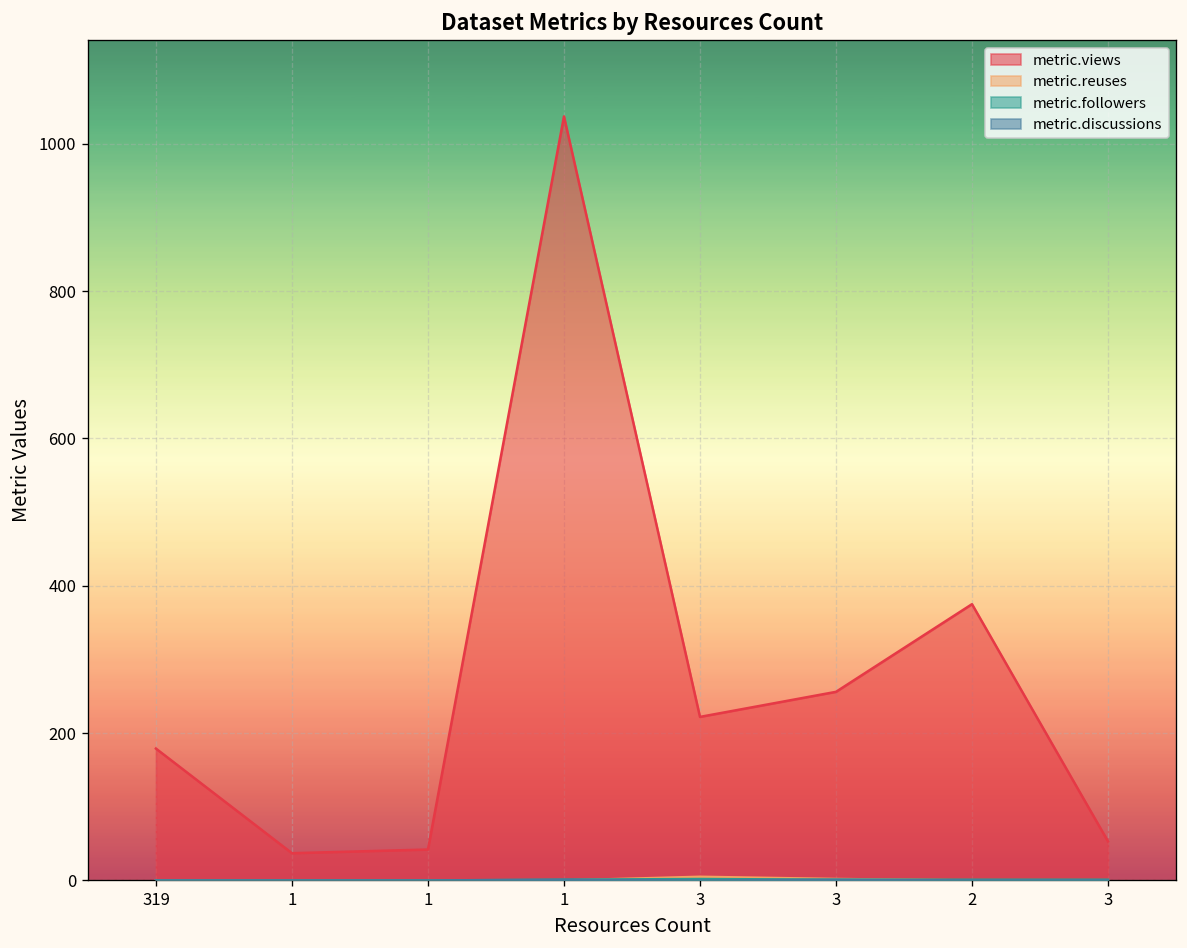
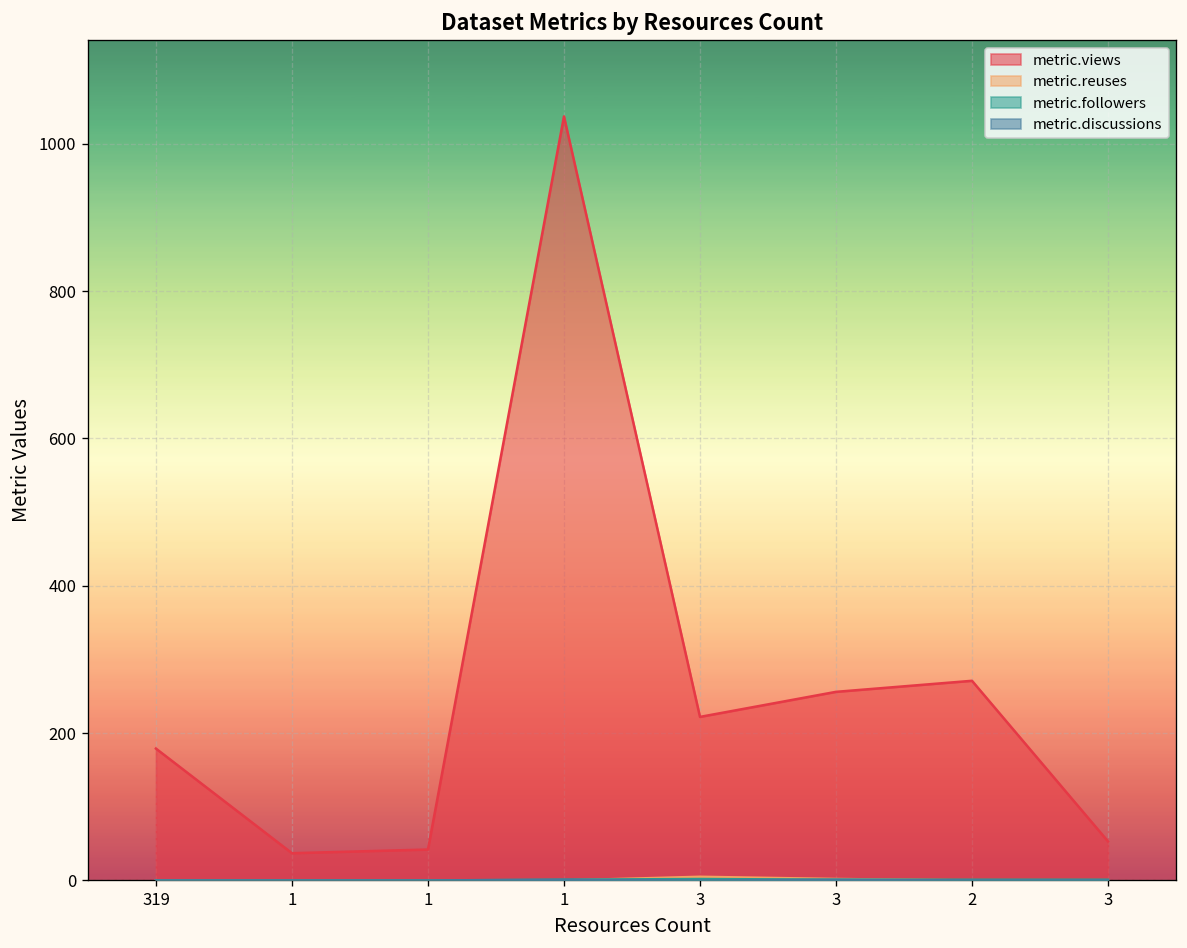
metric.views, 2: 380 -> 270
